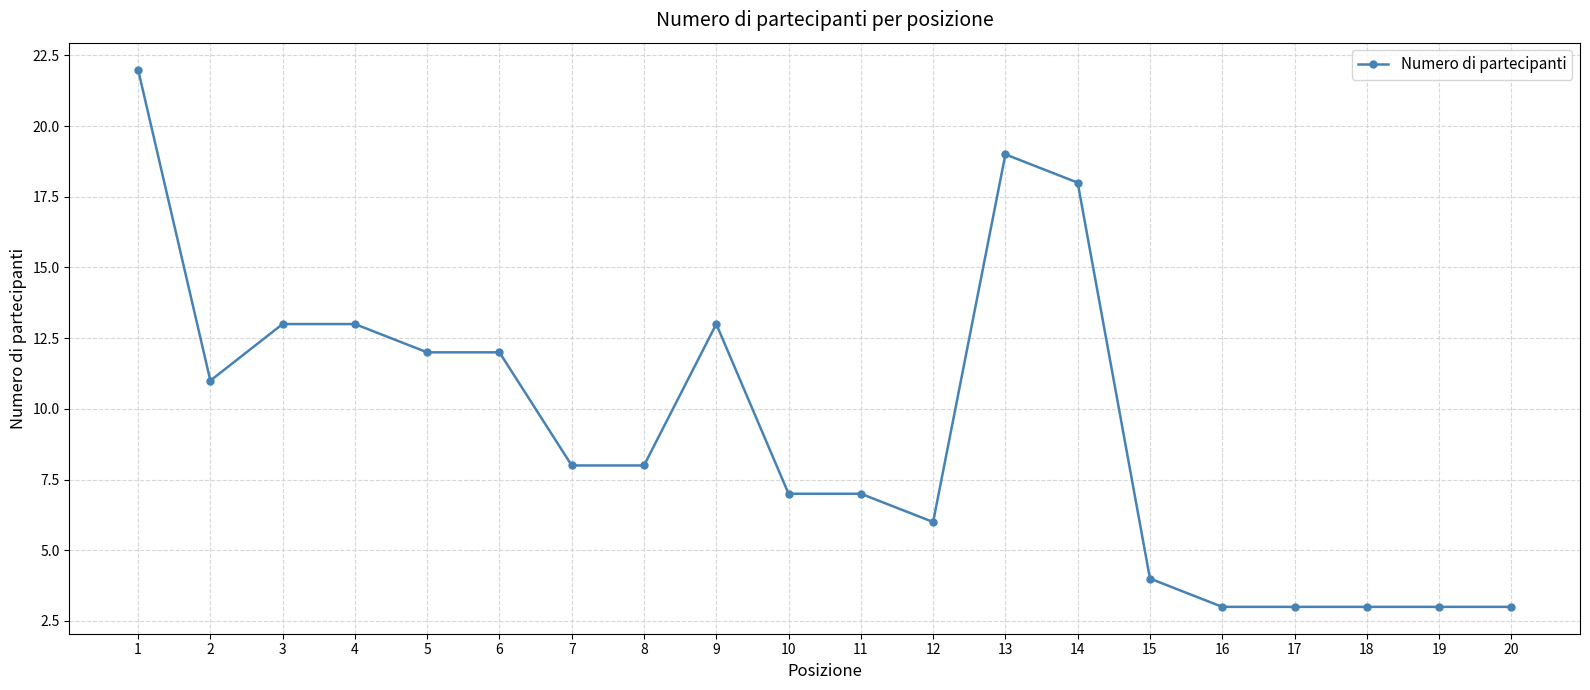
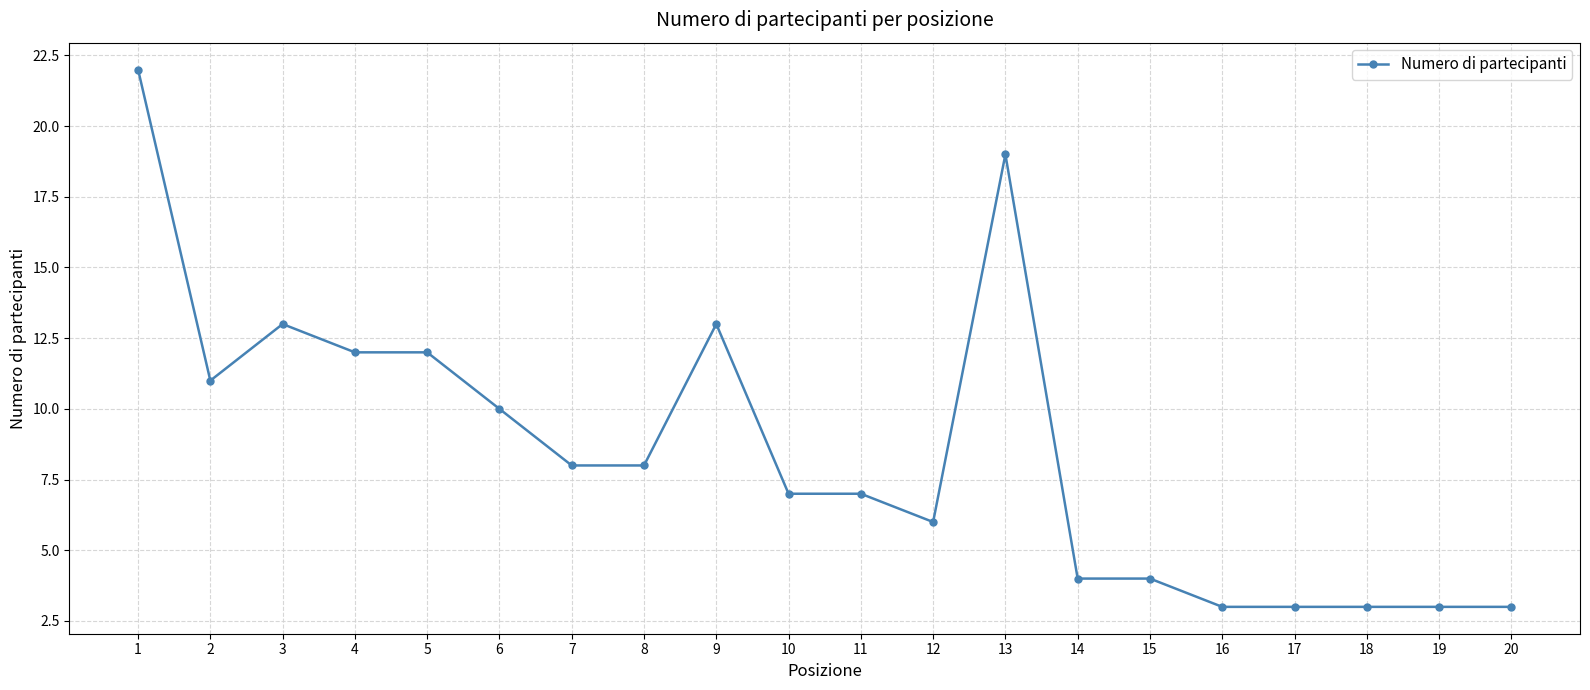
4: 13 -> 12
6: 12 -> 10
14: 18 -> 4
